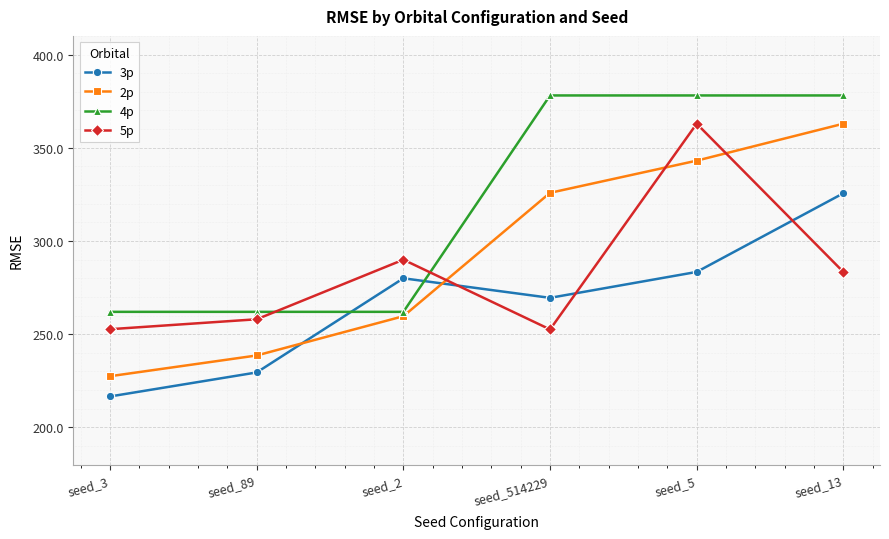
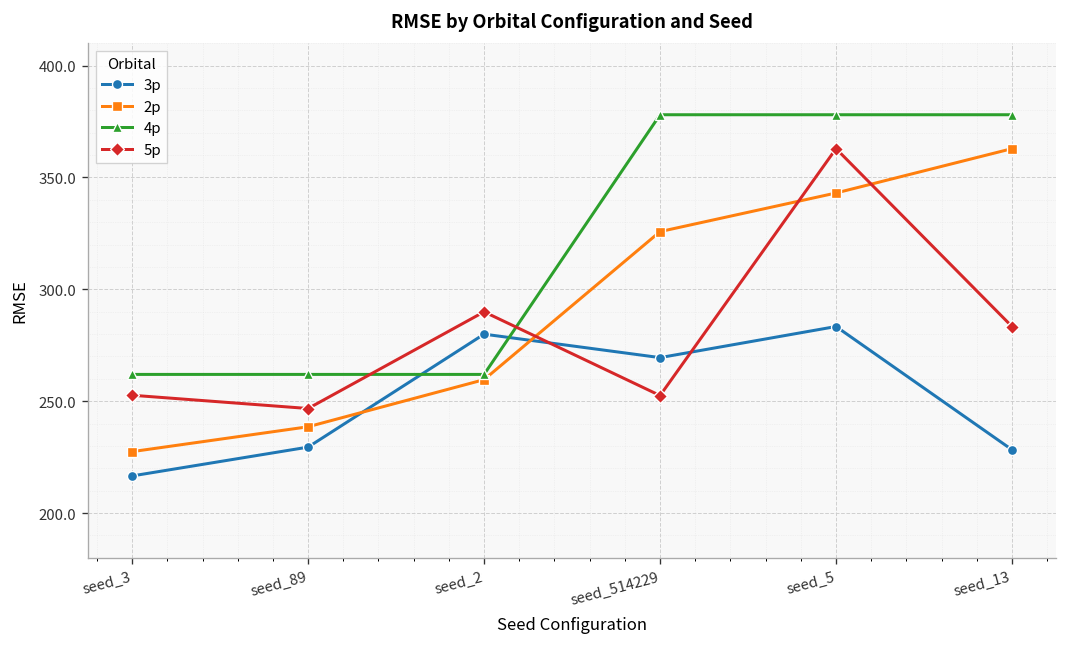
5p, seed_89: 258 -> 247
3p, seed_13: 326 -> 228
